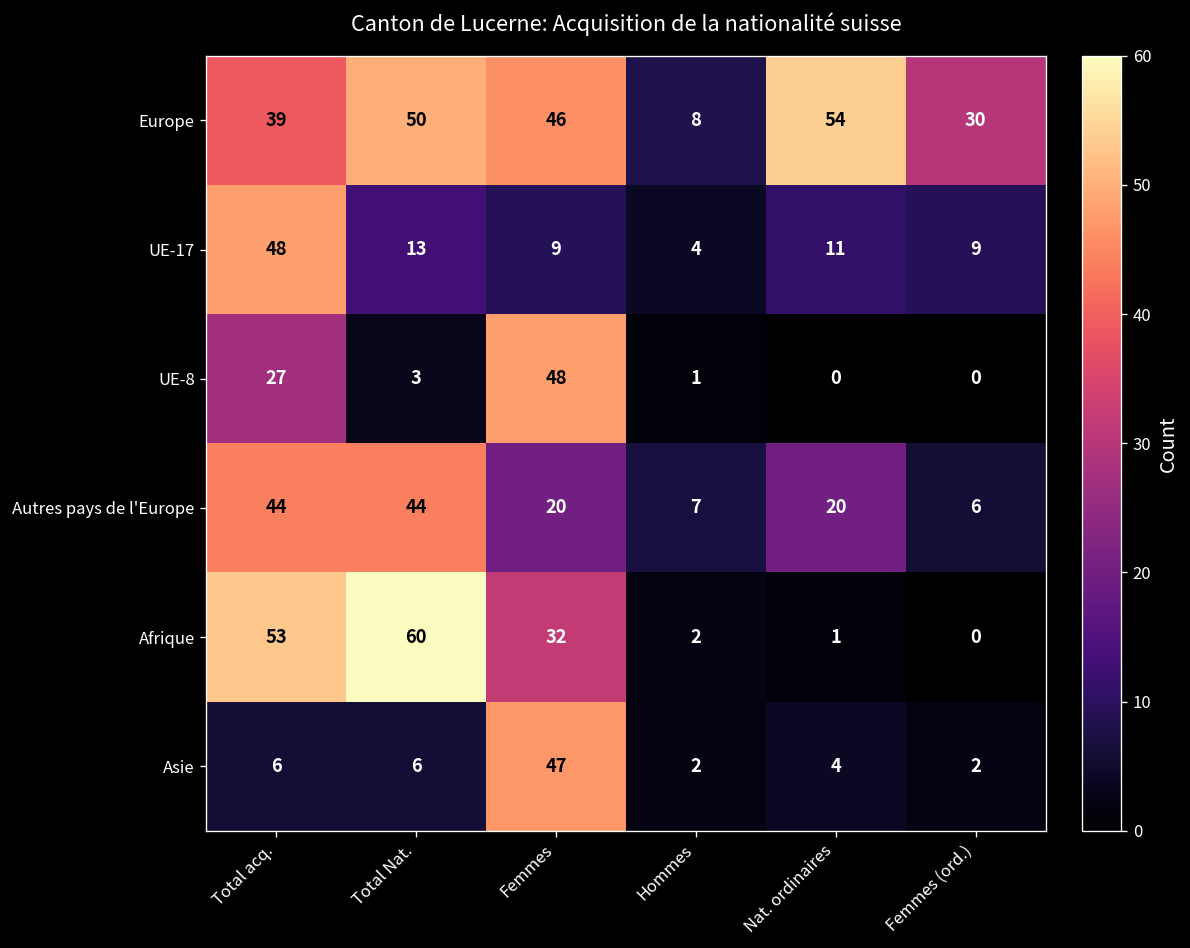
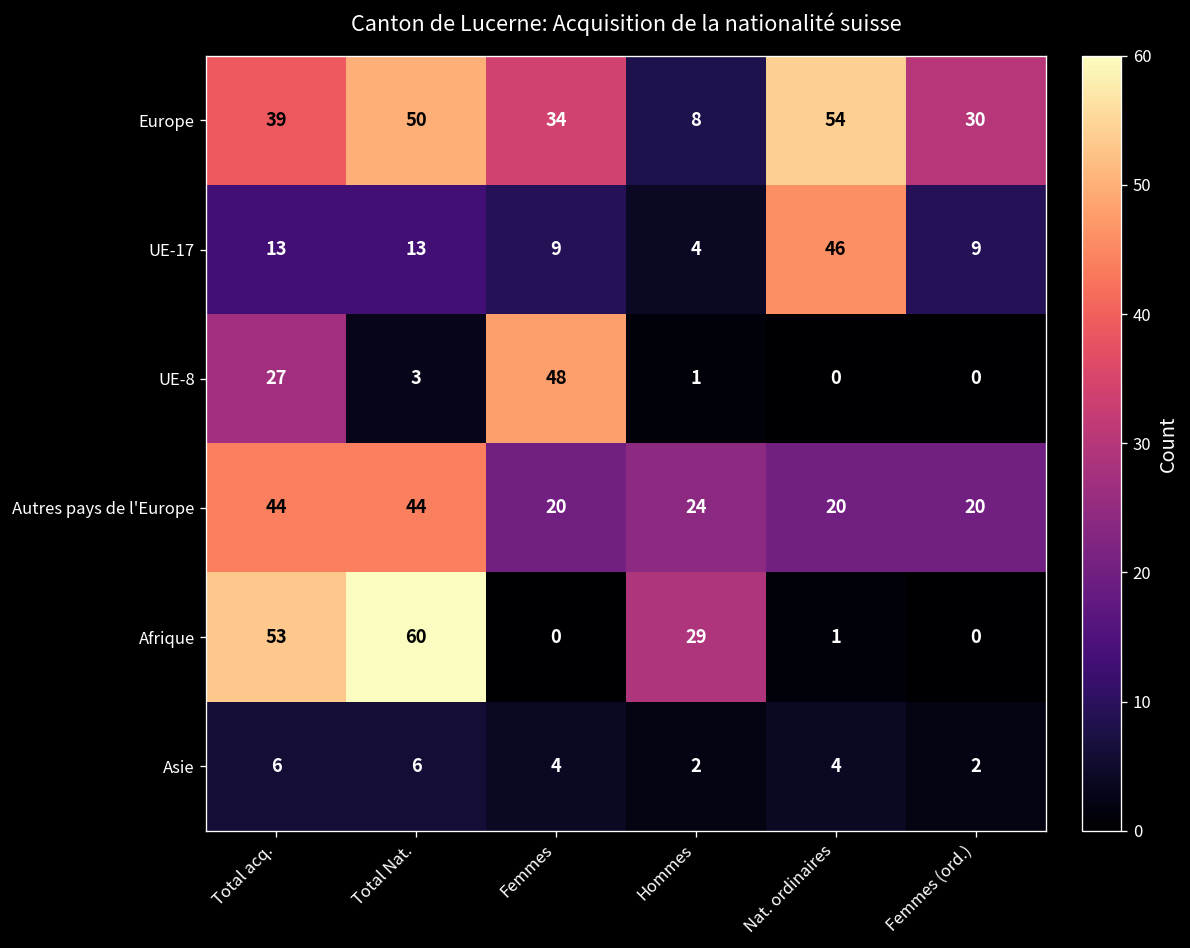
Europe, Femmes: 46 -> 34
UE-17, Total acq.: 48 -> 13
UE-17, Nat. ordinaires: 11 -> 46
Autres pays de l'Europe, Hommes: 7 -> 24
Autres pays de l'Europe, Femmes (ord.): 6 -> 20
Afrique, Femmes: 32 -> 0
Afrique, Hommes: 2 -> 29
Asie, Femmes: 47 -> 4
